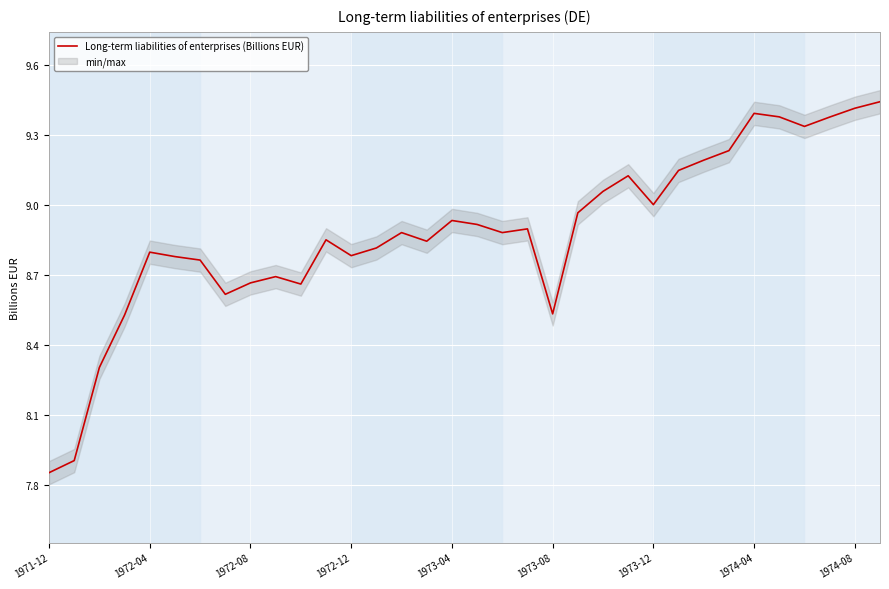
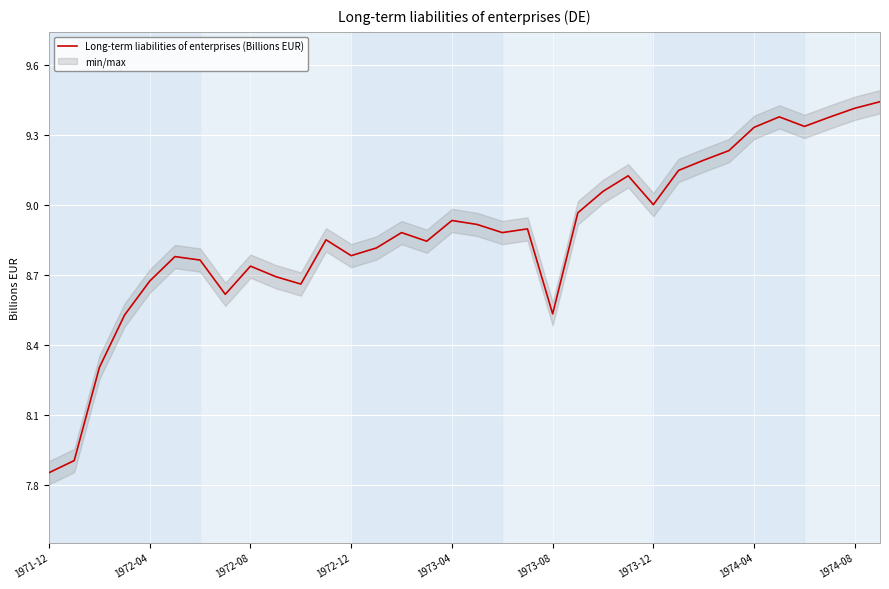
Long-term liabilities of enterprises (Billions EUR), 1972-04: 8.80 -> 8.67
Long-term liabilities of enterprises (Billions EUR), 1972-08: 8.67 -> 8.74
Long-term liabilities of enterprises (Billions EUR), 1974-04: 9.39 -> 9.33
